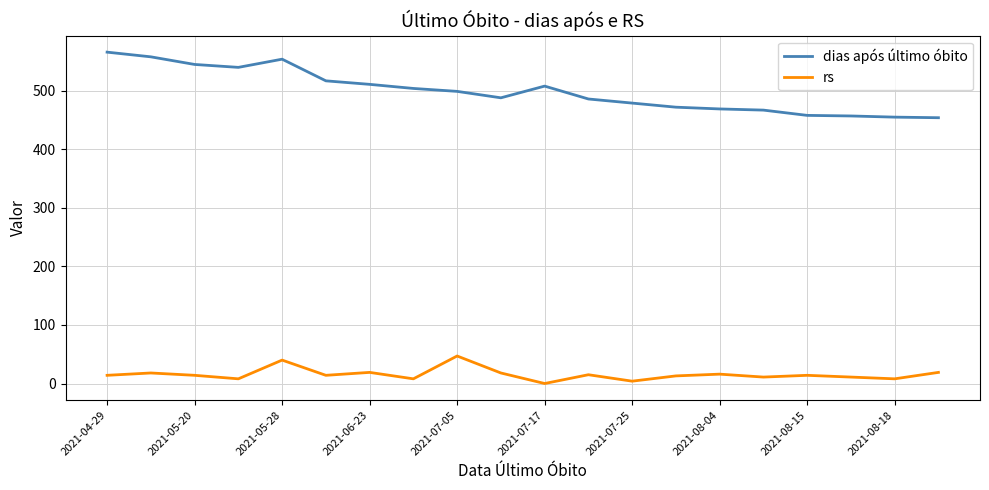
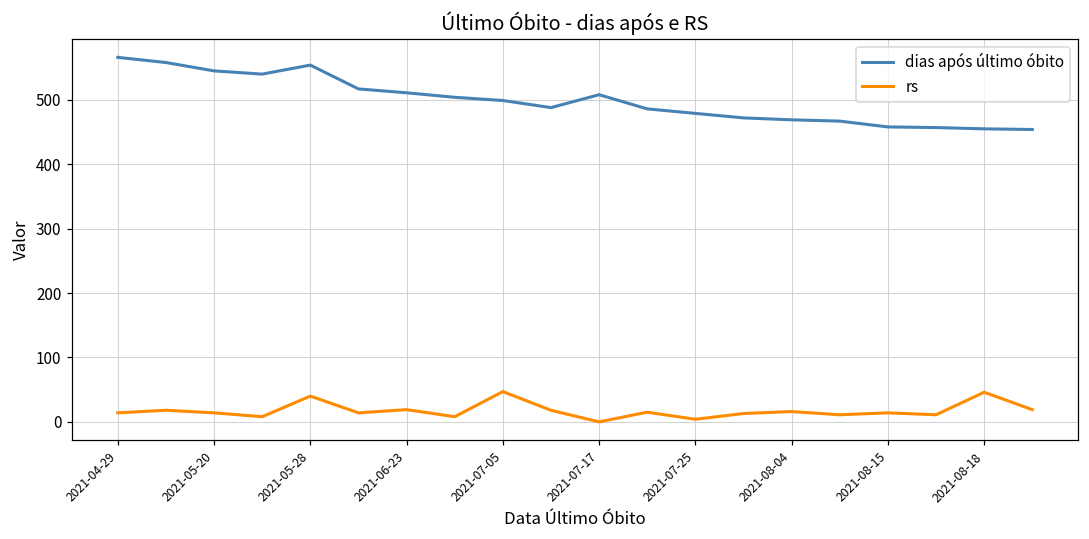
rs, 2021-08-18: 10 -> 50
